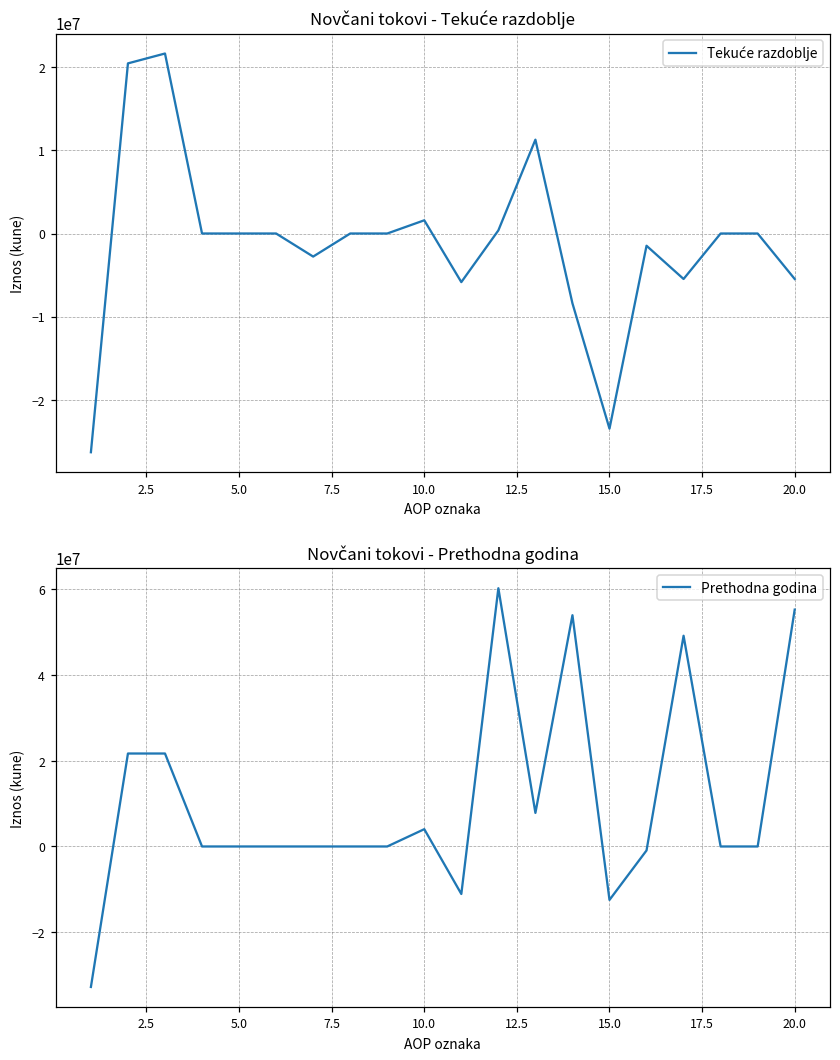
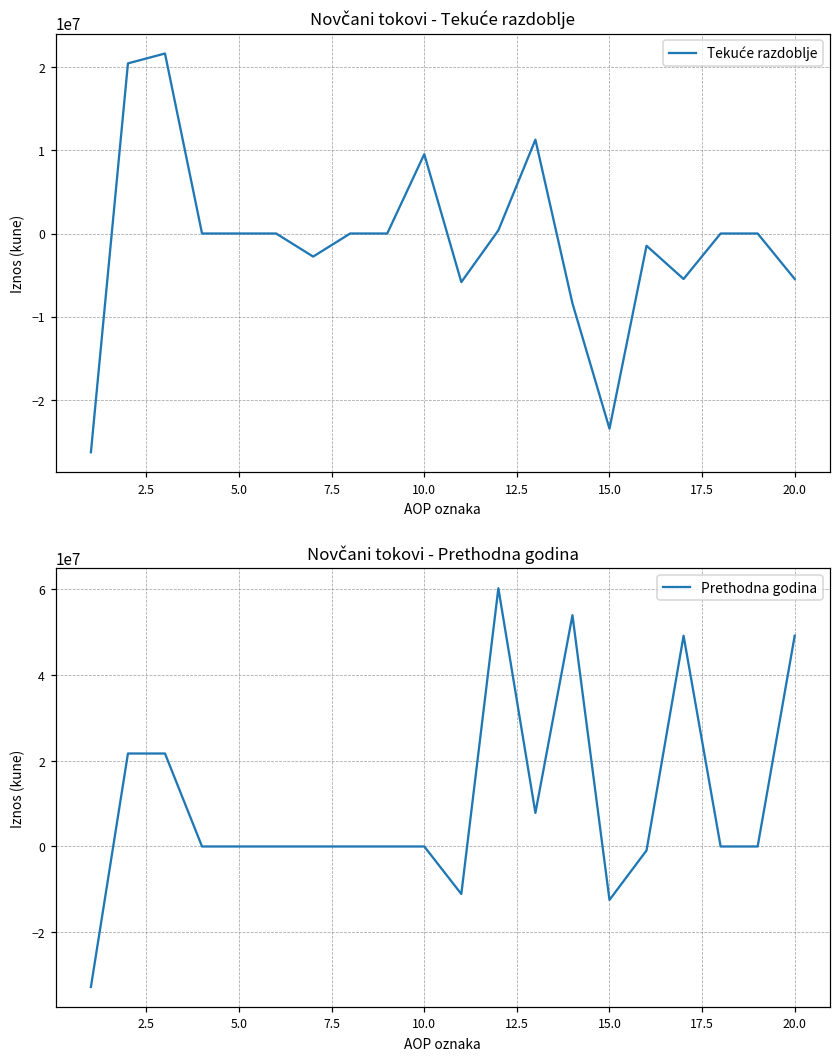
Novčani tokovi - Tekuće razdoblje, 10.0: 2000000 -> 10000000
Novčani tokovi - Prethodna godina, 10.0: 4000000 -> 0
Novčani tokovi - Prethodna godina, 20.0: 55000000 -> 49000000
